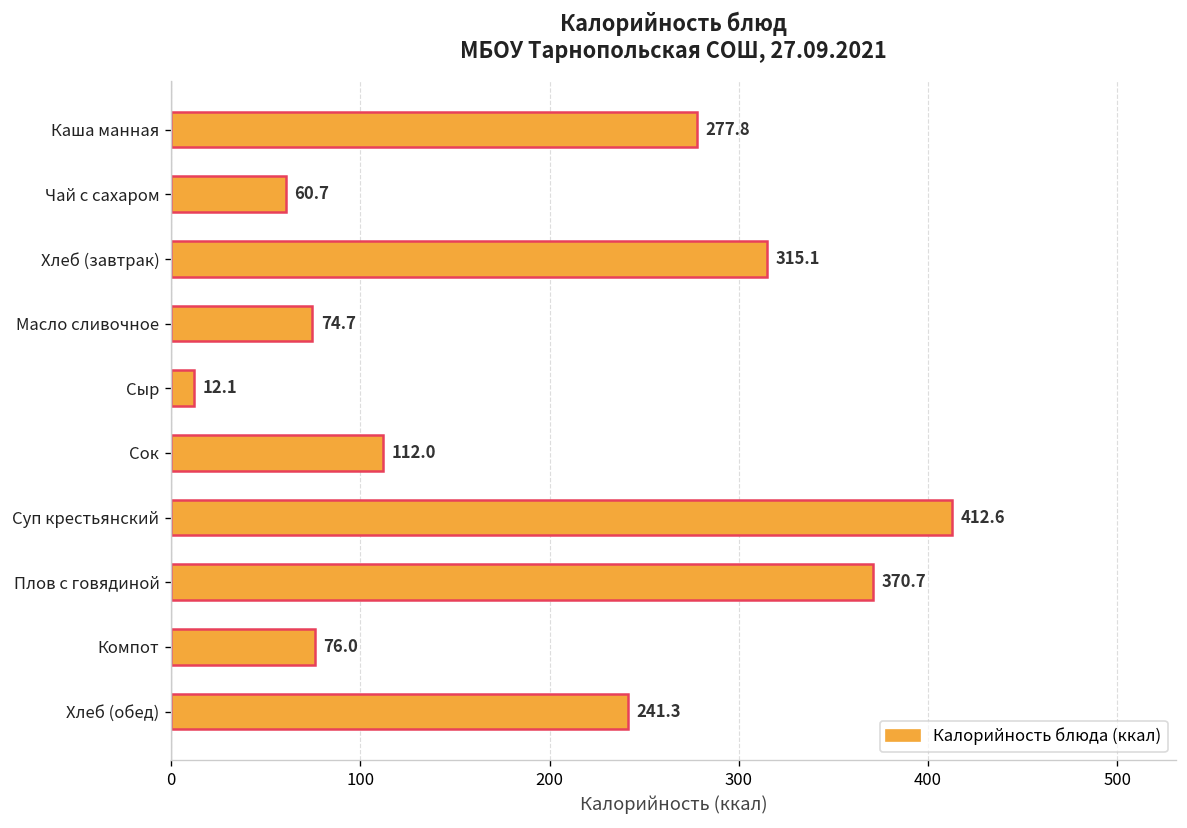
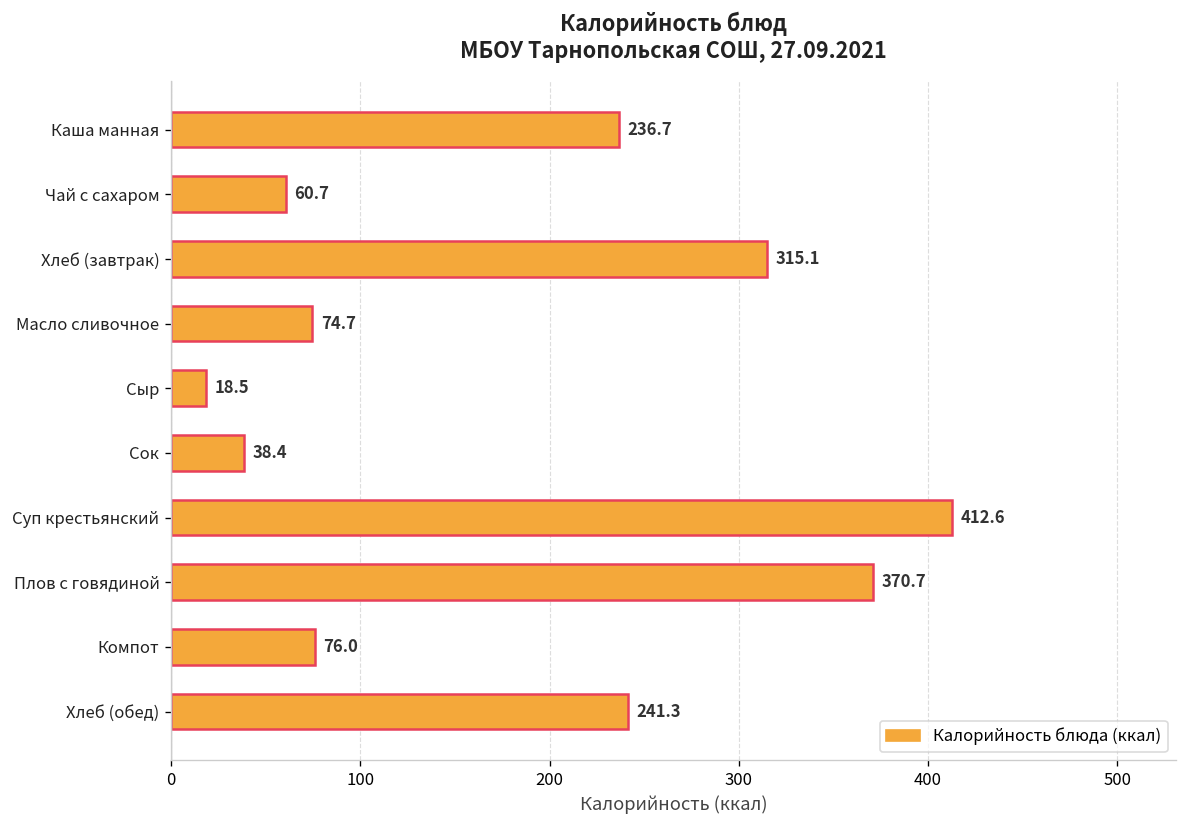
Каша манная: 277.8 -> 236.7
Сыр: 12.1 -> 18.5
Сок: 112.0 -> 38.4
